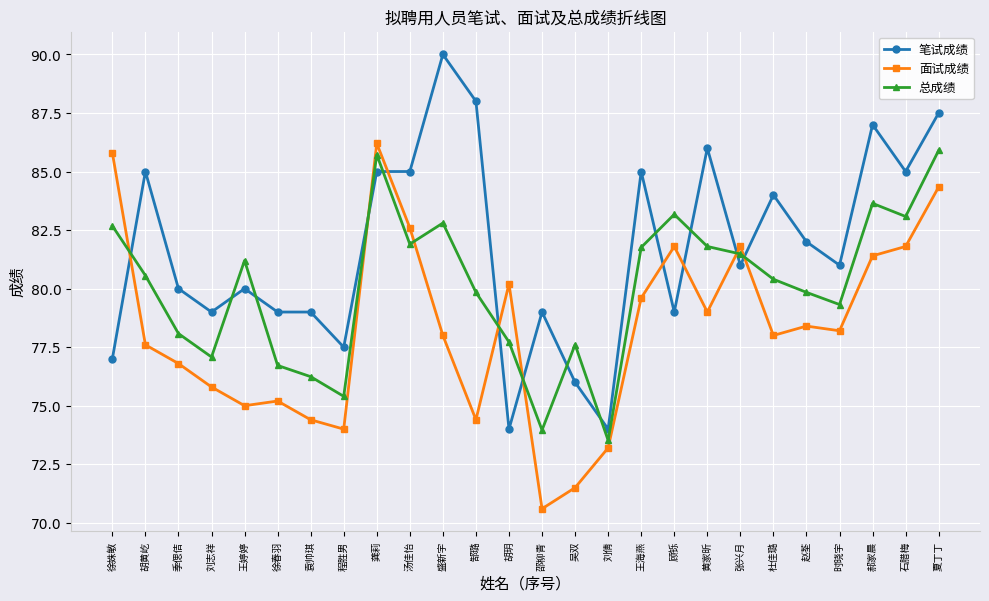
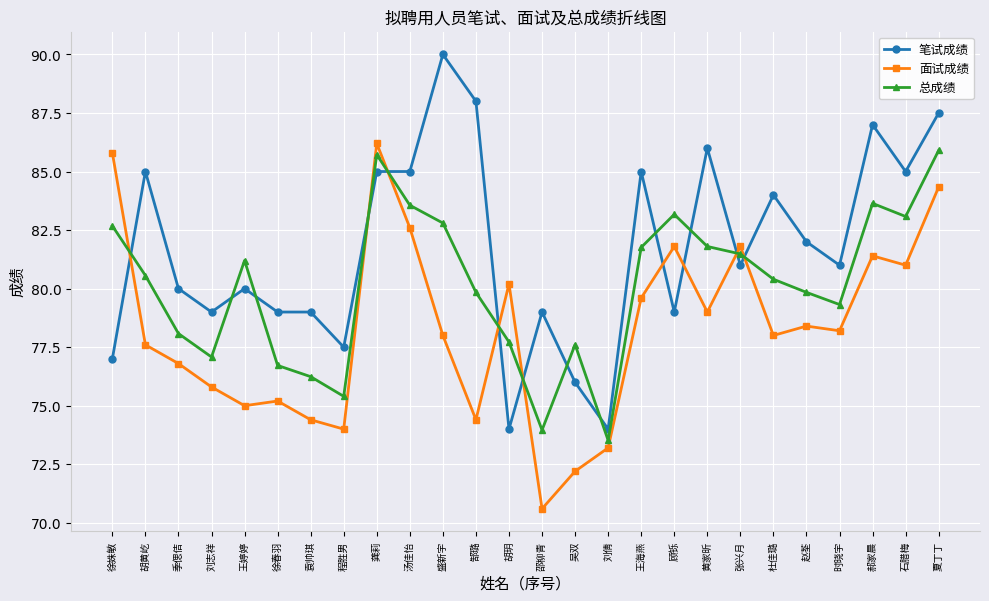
总成绩, 汤佳怡: 81.9 -> 83.6
面试成绩, 吴双: 71.5 -> 72.2
面试成绩, 石腊梅: 81.8 -> 81.0
